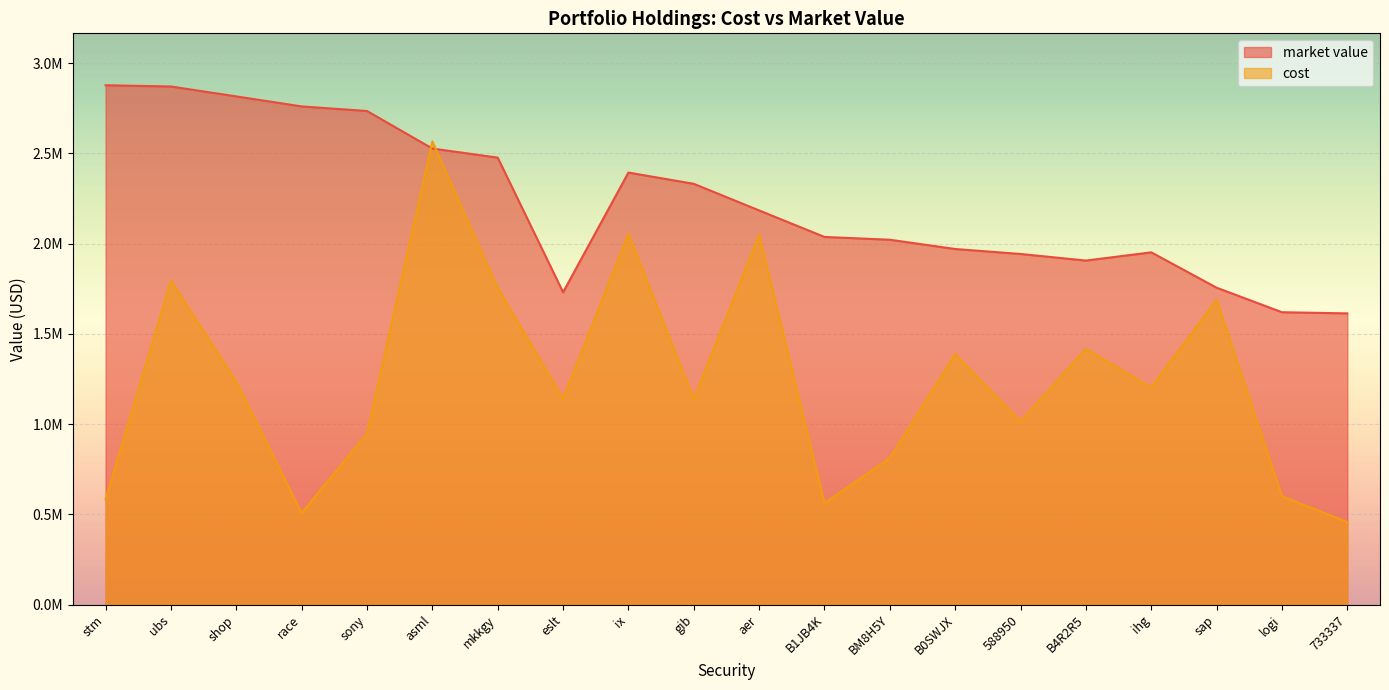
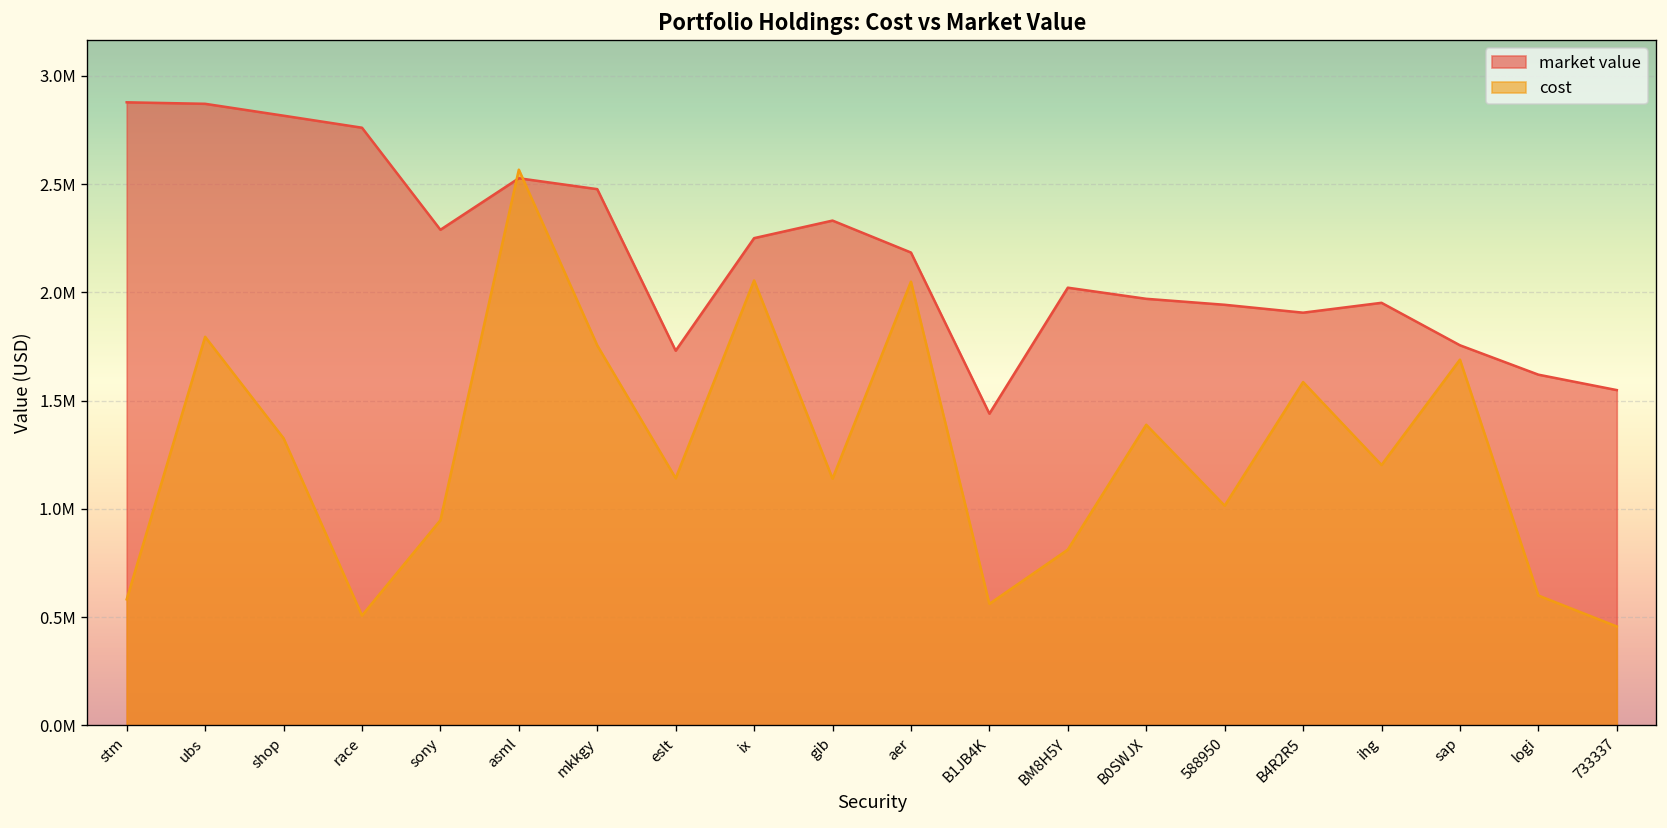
cost, shop: 1230000 -> 1330000
market value, sony: 2730000 -> 2290000
market value, ix: 2390000 -> 2250000
market value, B1JB4K: 2040000 -> 1440000
cost, B4R2R5: 1420000 -> 1590000
market value, 733337: 1610000 -> 1550000
